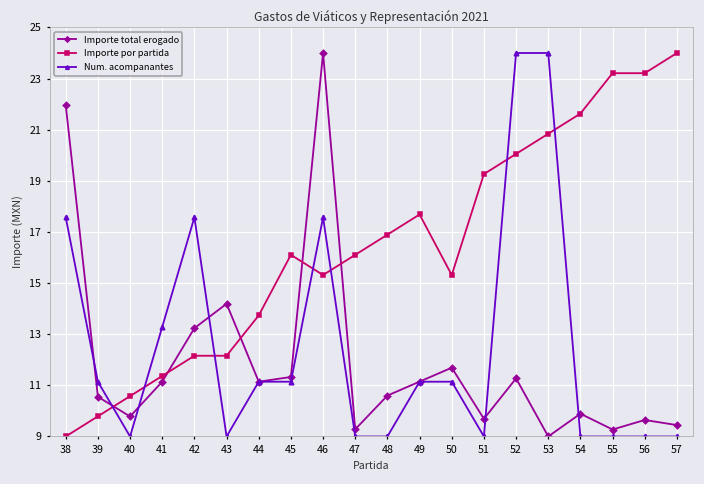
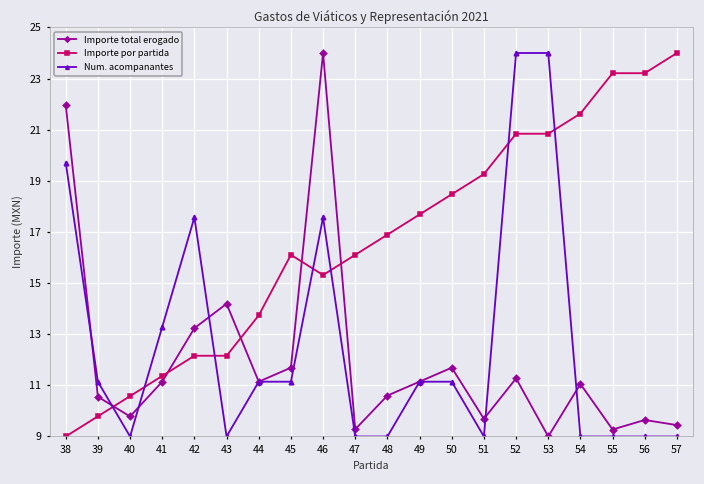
Num. acompanantes, 38: 17.6 -> 19.7
Importe total erogado, 45: 11.3 -> 11.7
Importe por partida, 50: 15.3 -> 18.5
Importe por partida, 52: 20.1 -> 20.8
Importe total erogado, 54: 9.9 -> 11.1
